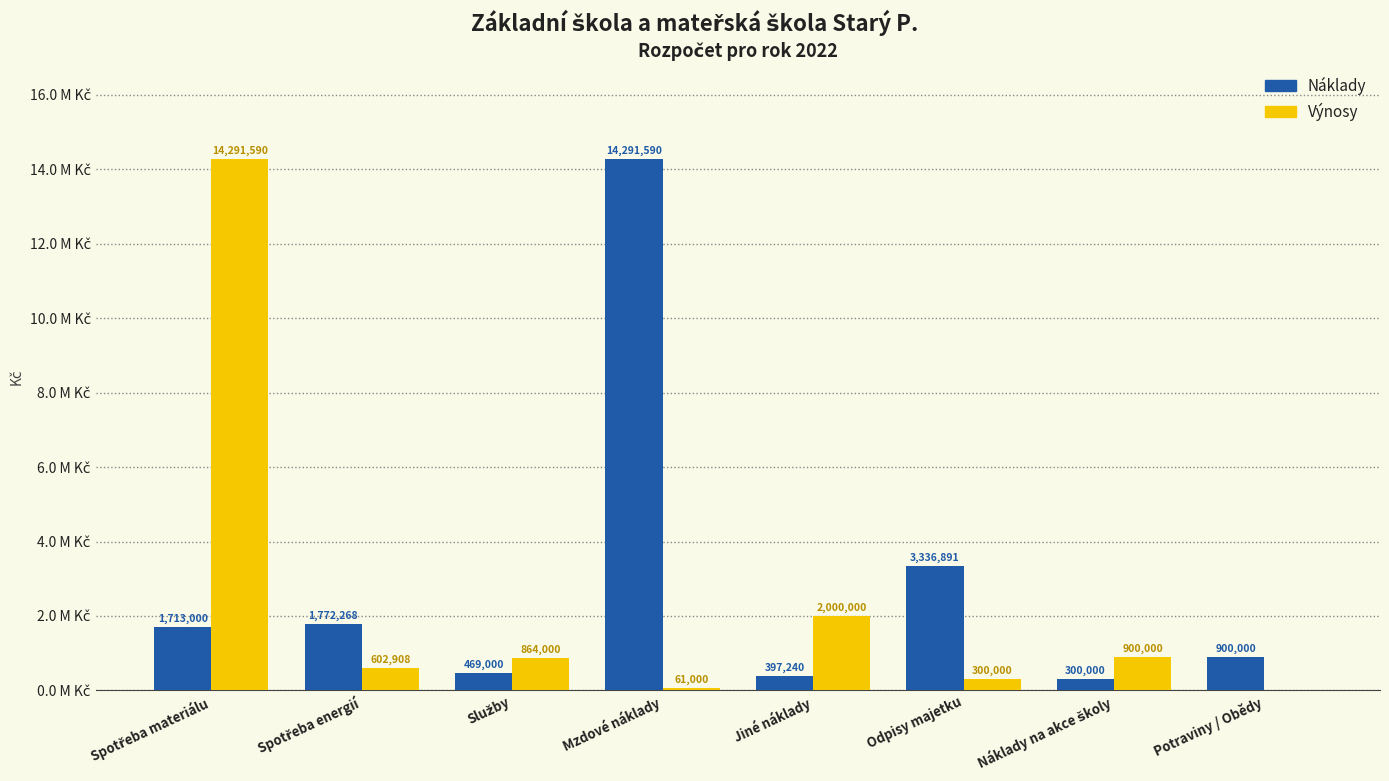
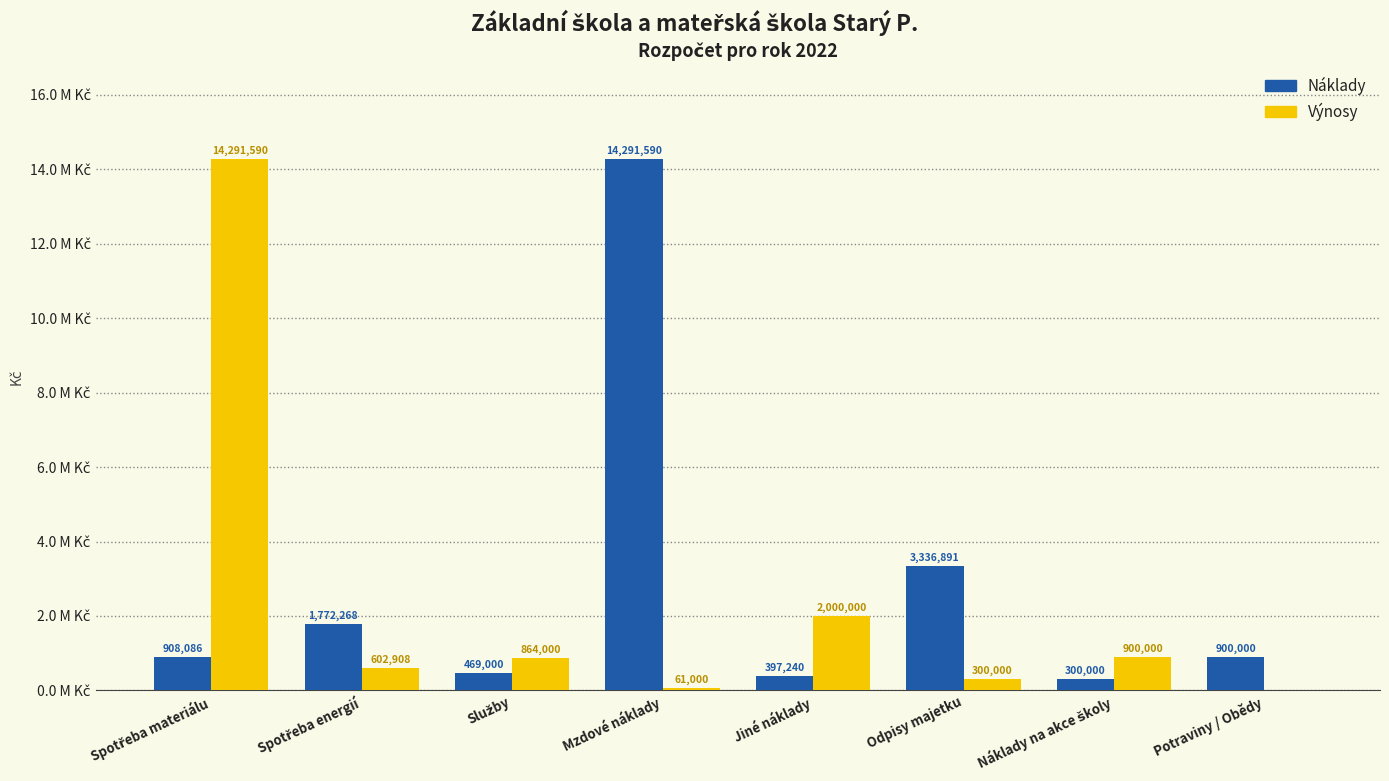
Náklady, Spotřeba materiálu: 1,713,000 -> 908,086
